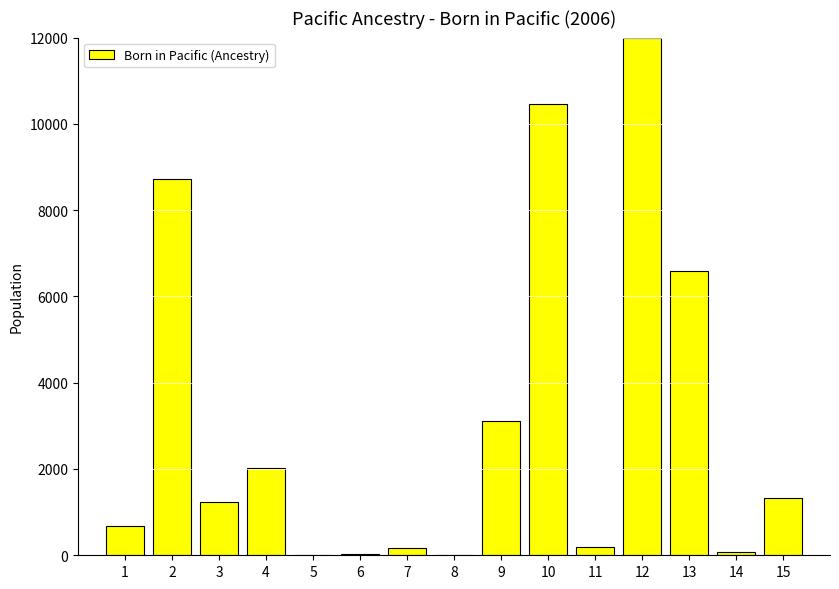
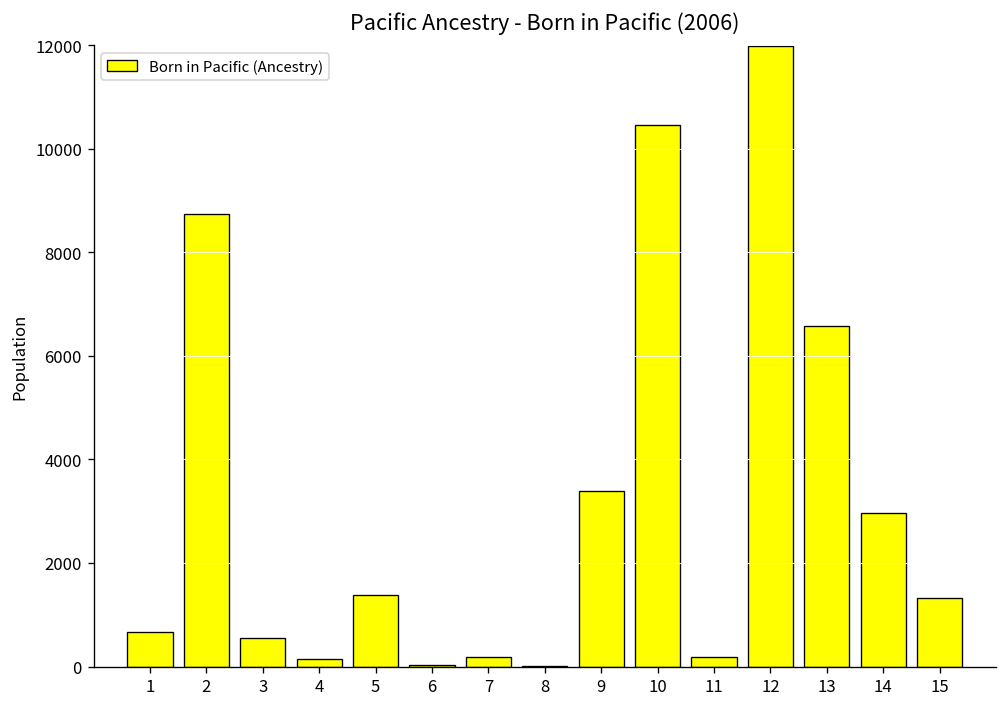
3: 1200 -> 600
4: 2000 -> 200
5: 0 -> 1400
9: 3100 -> 3400
14: 100 -> 3000
